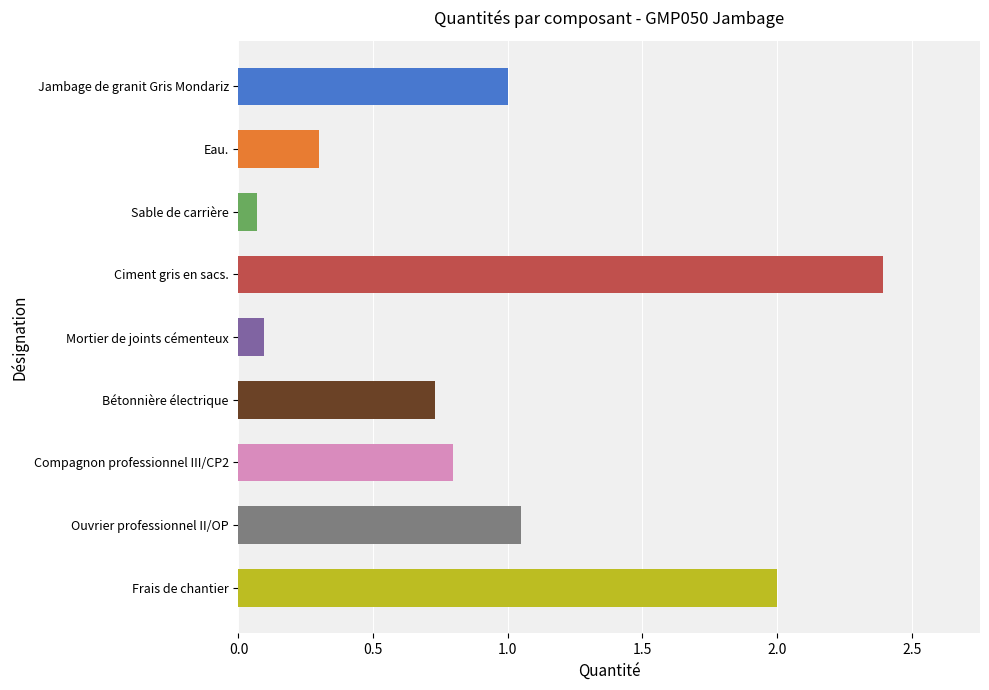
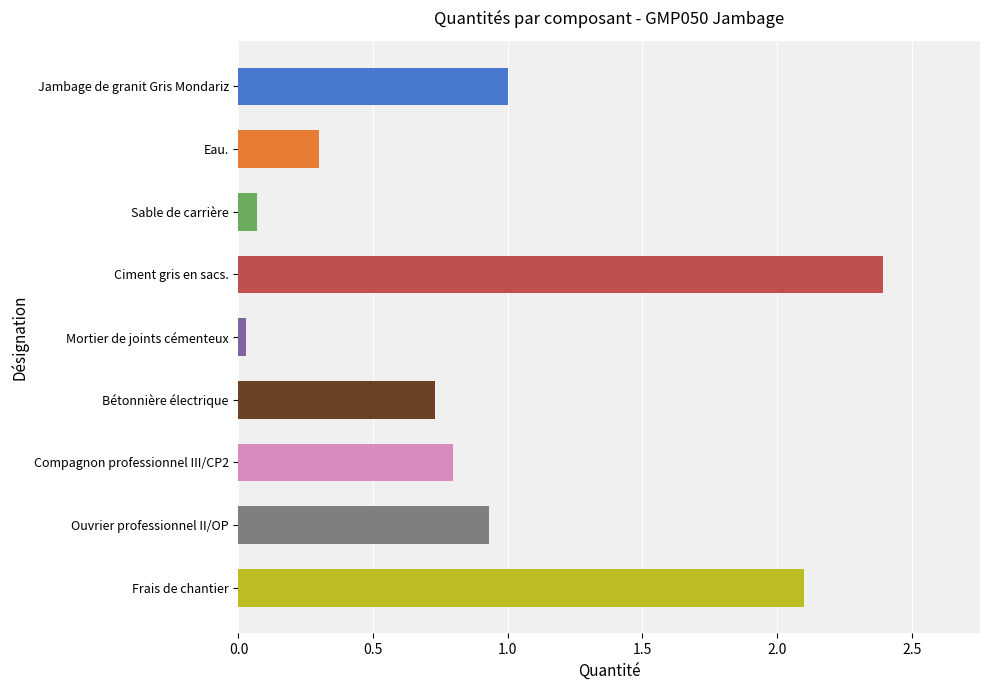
Mortier de joints cémenteux: 0.10 -> 0.03
Ouvrier professionnel II/OP: 1.05 -> 0.93
Frais de chantier: 2.0 -> 2.1
